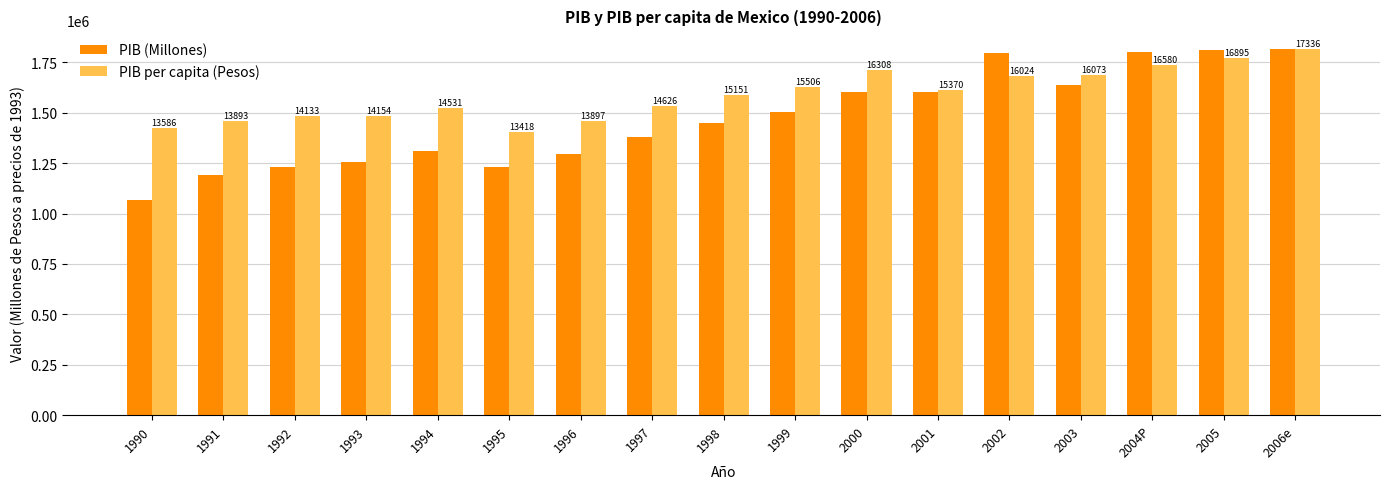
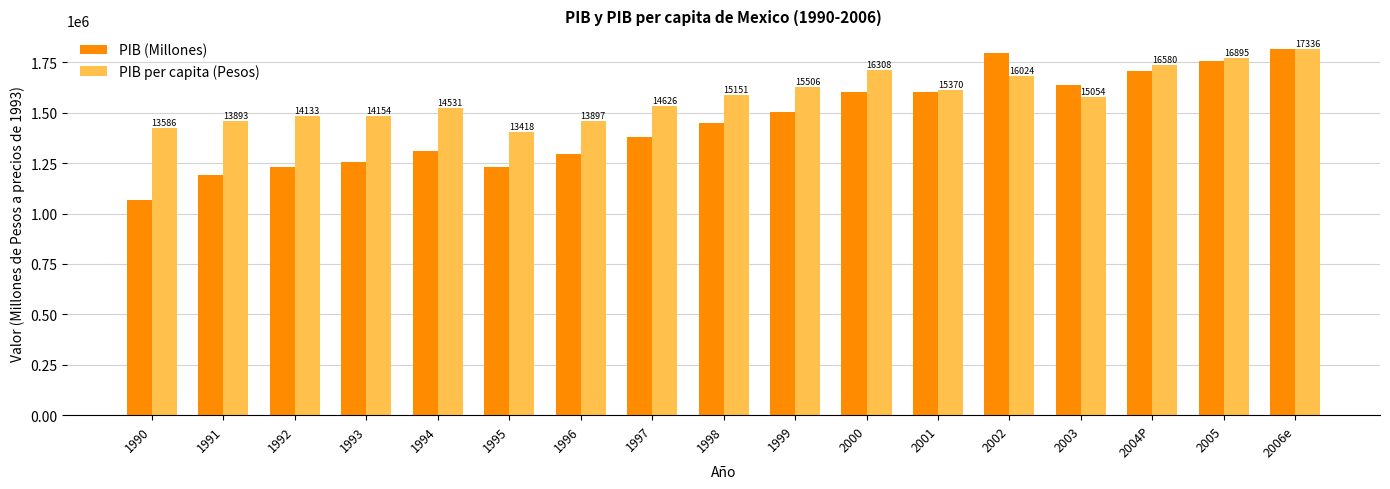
PIB per capita (Pesos), 2003: 16073 -> 15054
PIB (Millones), 2004P: 1800000 -> 1710000
PIB (Millones), 2005: 1810000 -> 1760000
